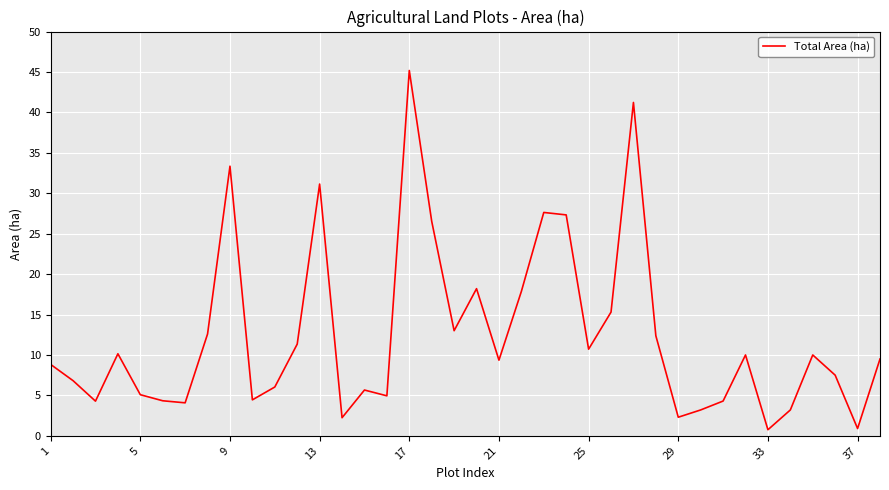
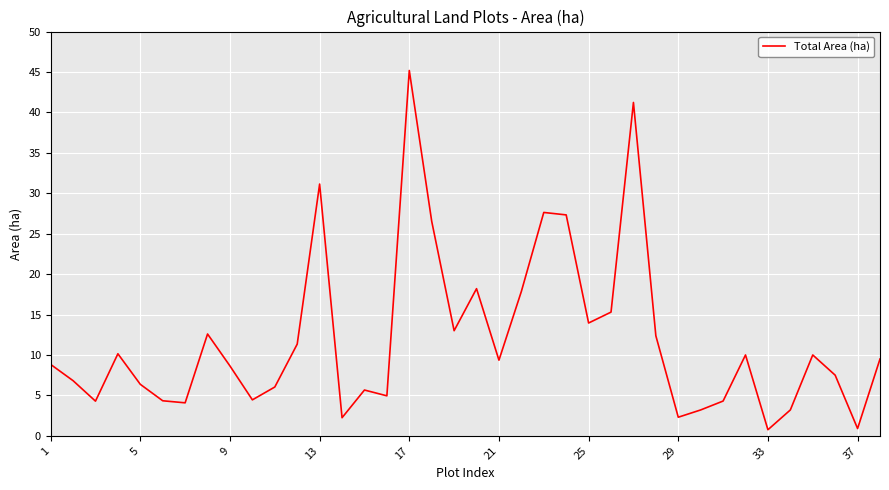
5: 5 -> 6
9: 33 -> 9
25: 11 -> 14
